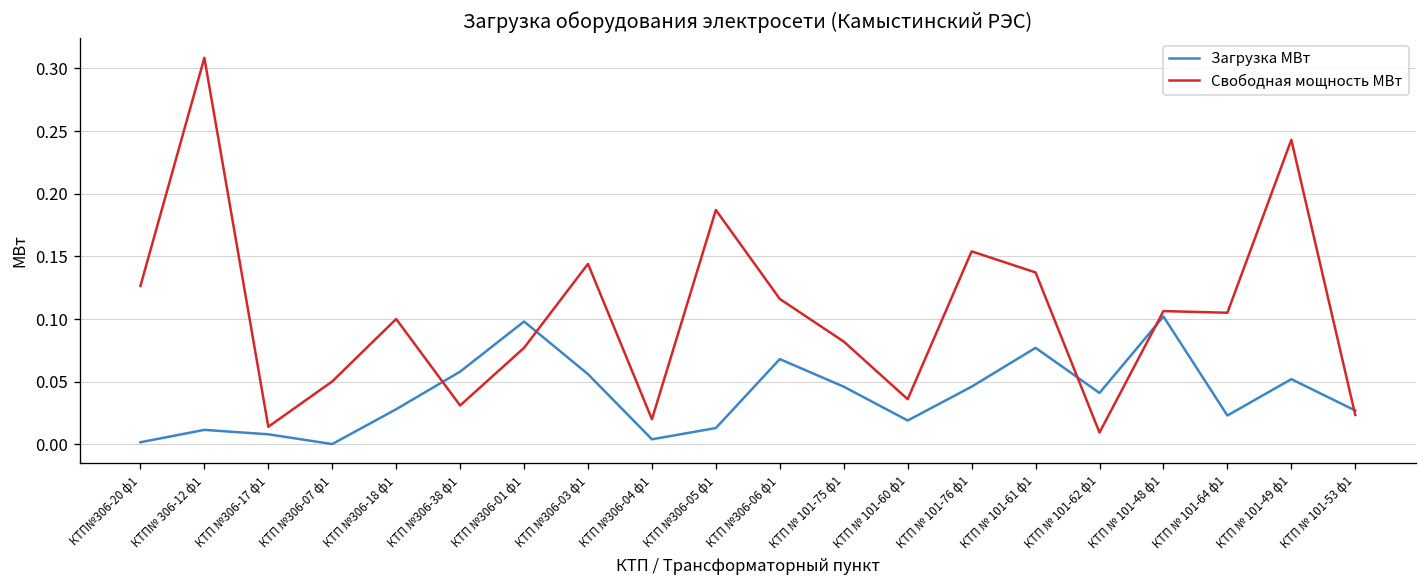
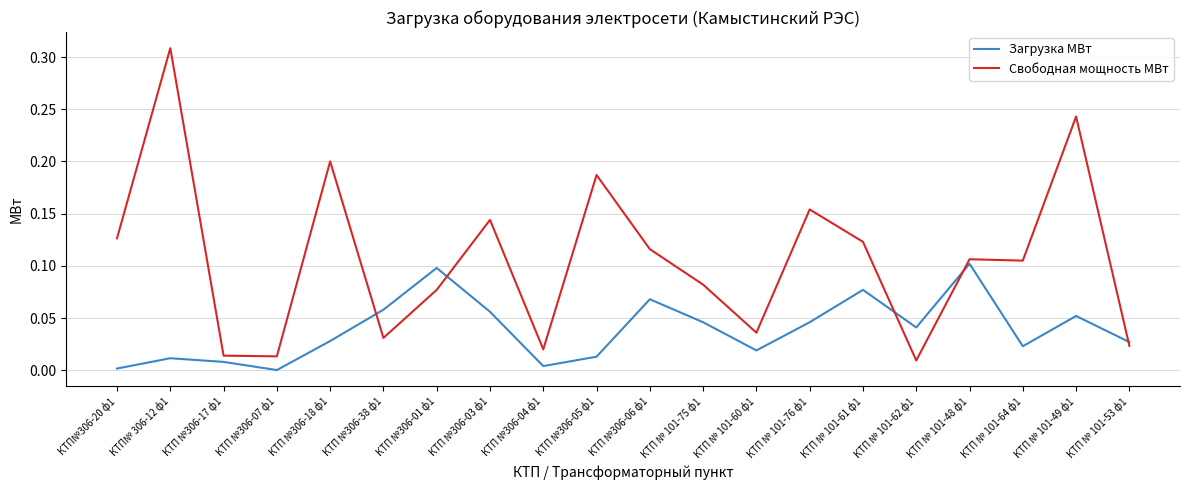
Свободная мощность МВт, КТП №306-07 ф1: 0.050 -> 0.013
Свободная мощность МВт, КТП №306-18 ф1: 0.1 -> 0.2
Свободная мощность МВт, КТП № 101-61 ф1: 0.137 -> 0.123
